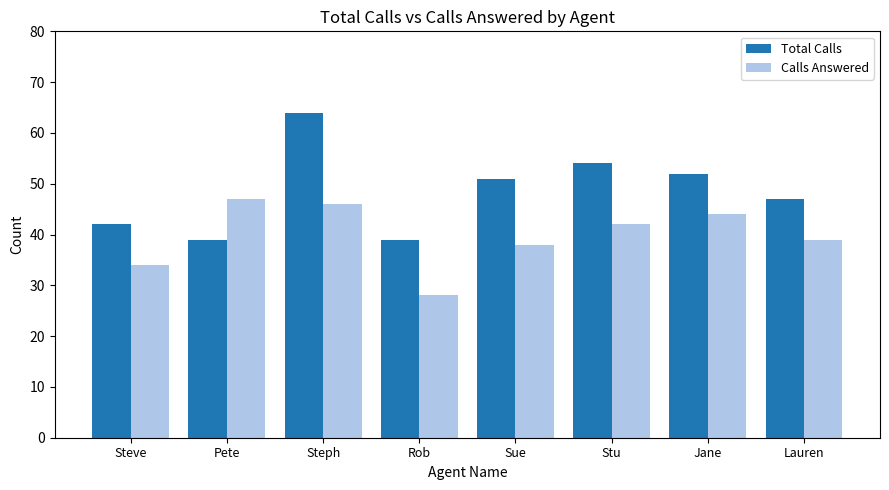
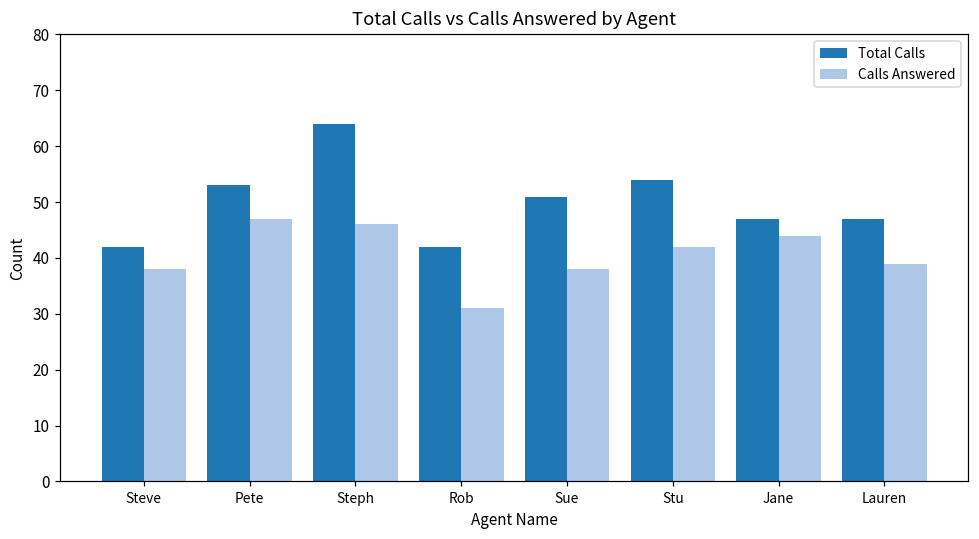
Calls Answered, Steve: 34 -> 38
Total Calls, Pete: 39 -> 53
Total Calls, Rob: 39 -> 42
Calls Answered, Rob: 28 -> 31
Total Calls, Jane: 52 -> 47
